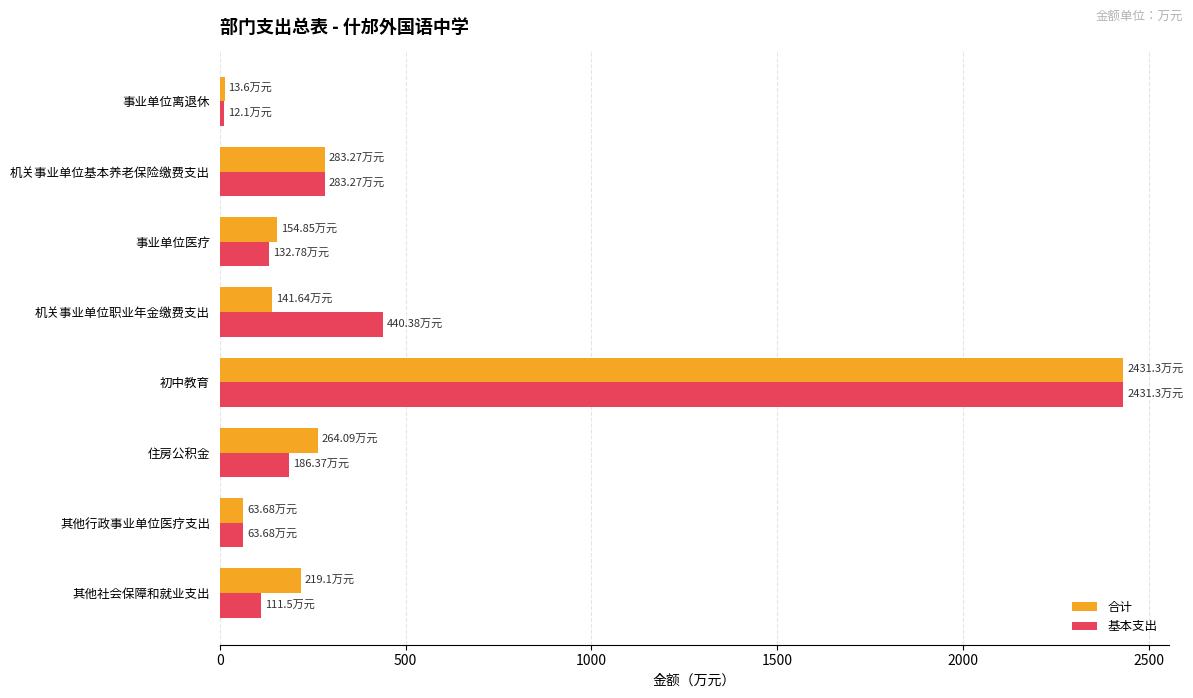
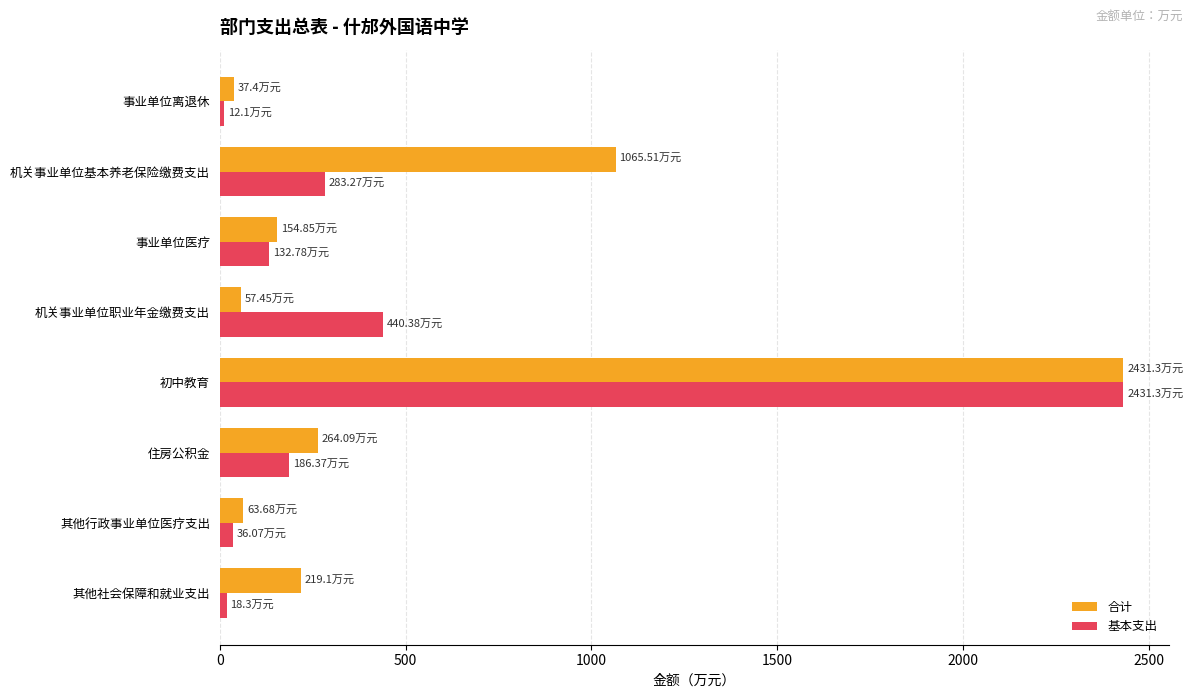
合计, 事业单位离退休: 13.6 -> 37.4
合计, 机关事业单位基本养老保险缴费支出: 283.27 -> 1065.51
合计, 机关事业单位职业年金缴费支出: 141.64 -> 57.45
基本支出, 其他行政事业单位医疗支出: 63.68 -> 36.07
基本支出, 其他社会保障和就业支出: 111.5 -> 18.3
